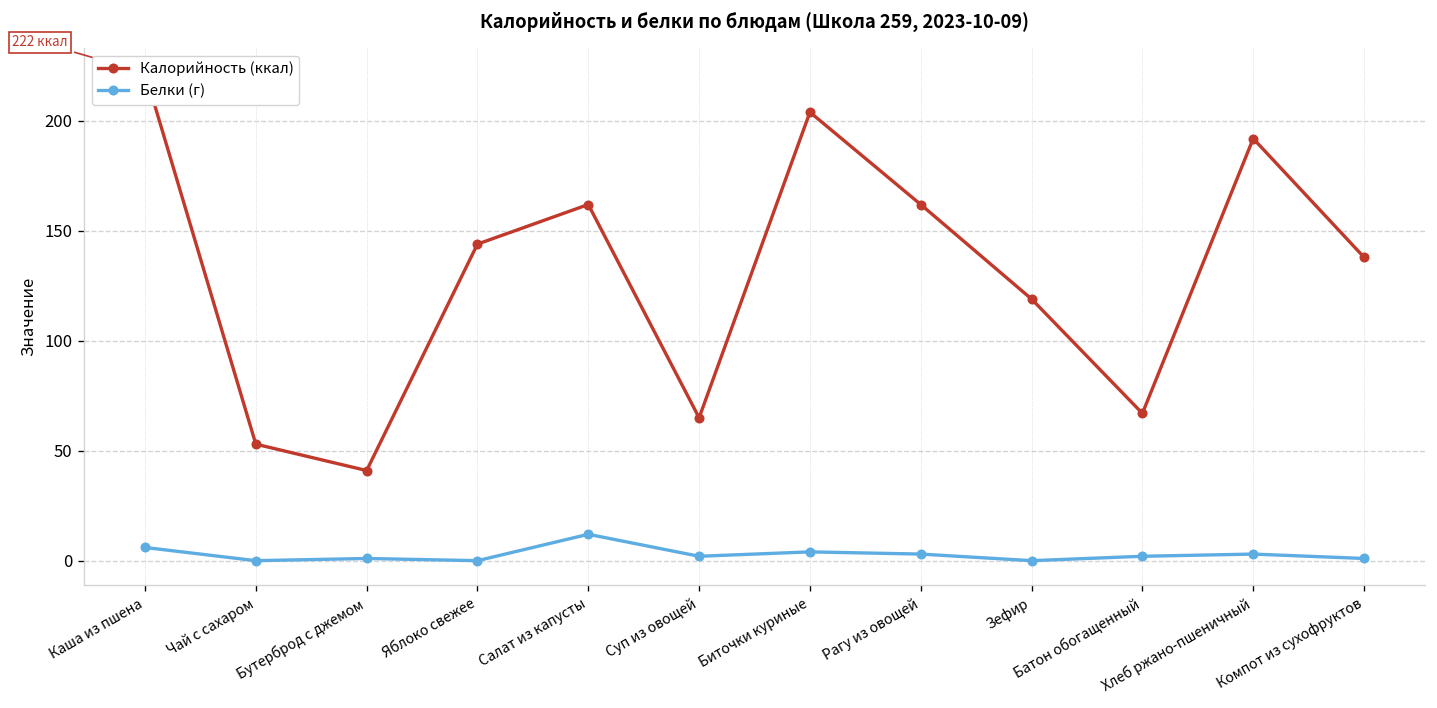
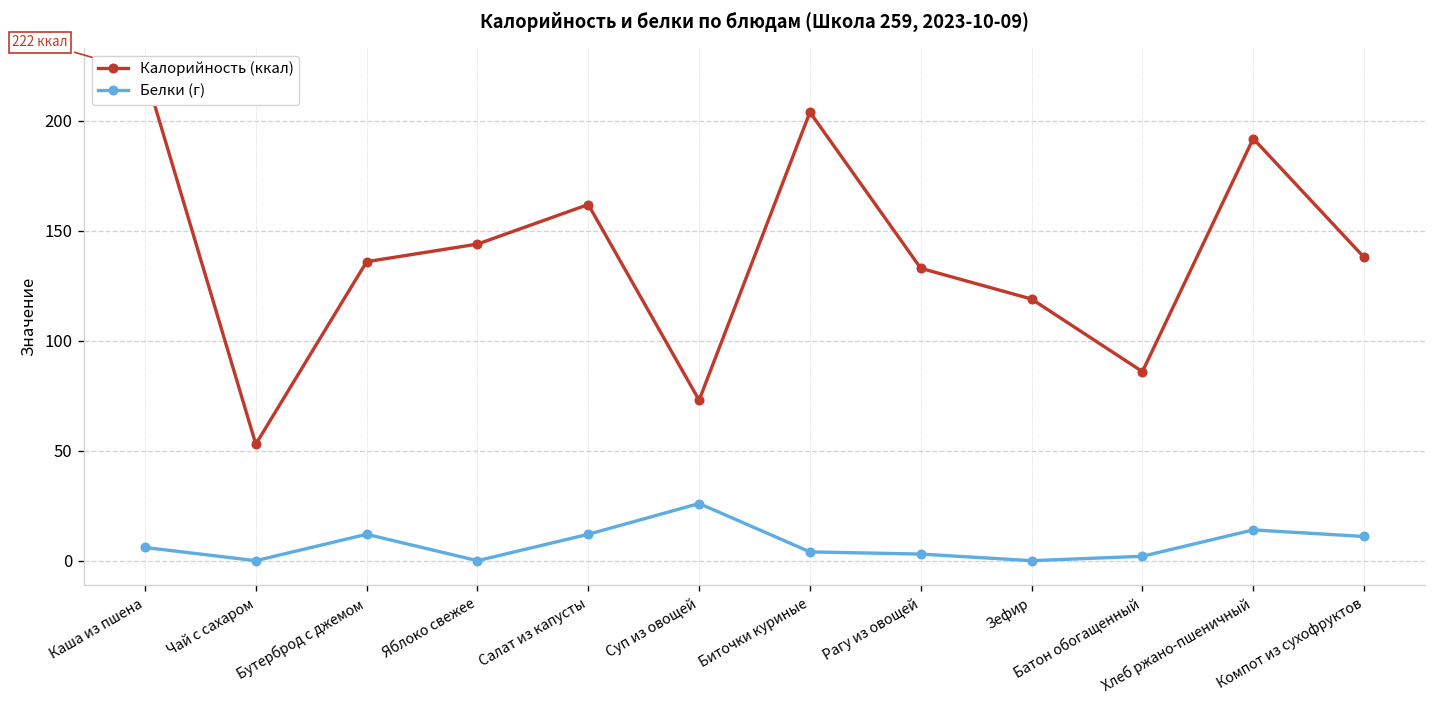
Калорийность (ккал), Бутерброд с джемом: 41 -> 136
Белки (г), Бутерброд с джемом: 1 -> 12
Калорийность (ккал), Суп из овощей: 65 -> 73
Белки (г), Суп из овощей: 2 -> 26
Калорийность (ккал), Рагу из овощей: 162 -> 133
Калорийность (ккал), Батон обогащенный: 67 -> 86
Белки (г), Хлеб ржано-пшеничный: 3 -> 14
Белки (г), Компот из сухофруктов: 1 -> 11
